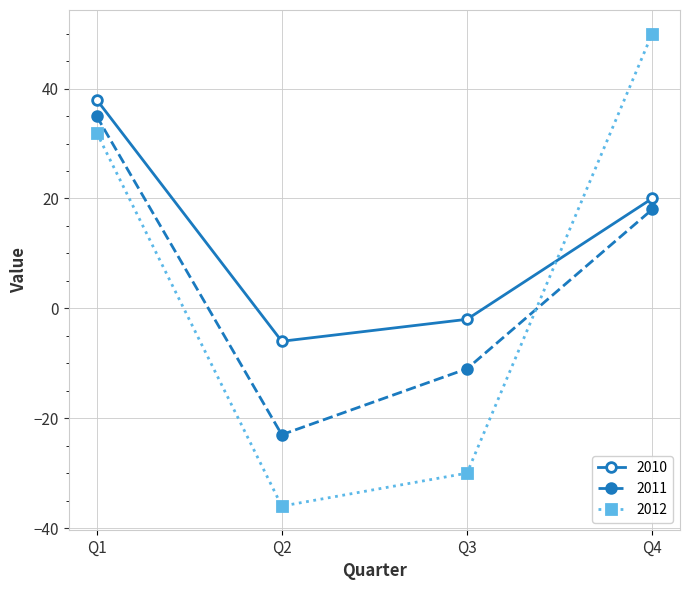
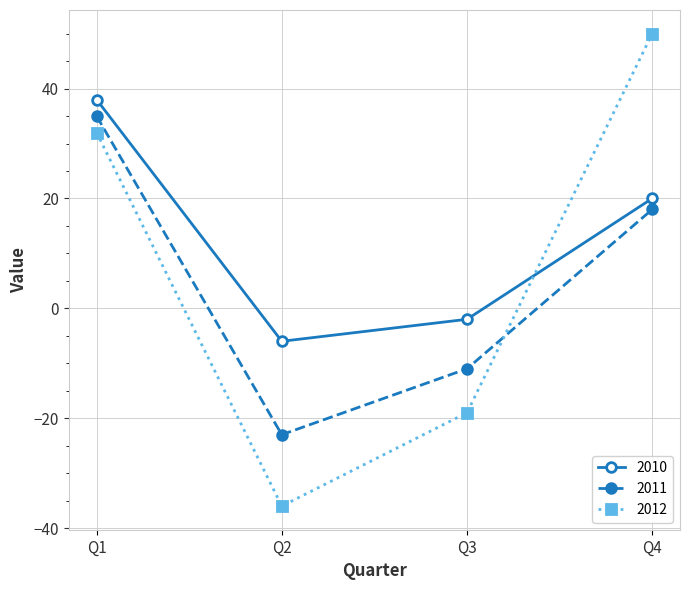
2012, Q3: -30 -> -19
